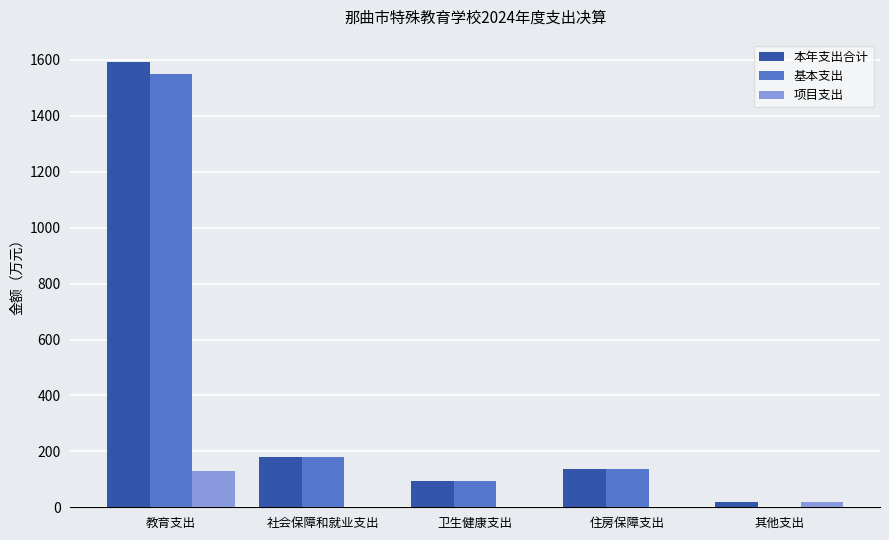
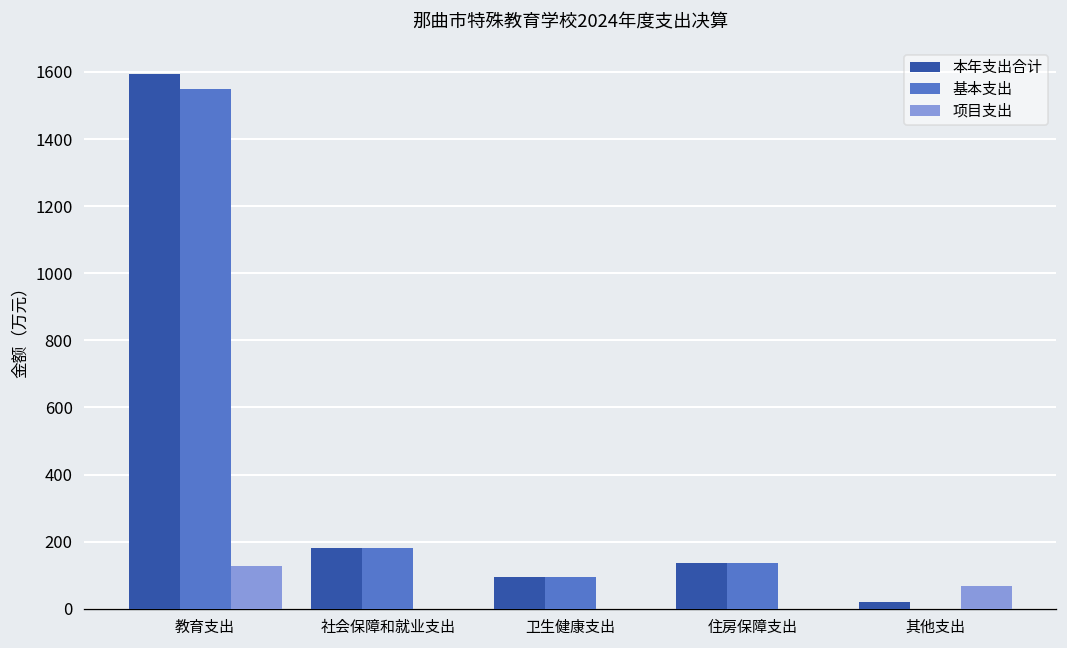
项目支出, 其他支出: 20 -> 70
